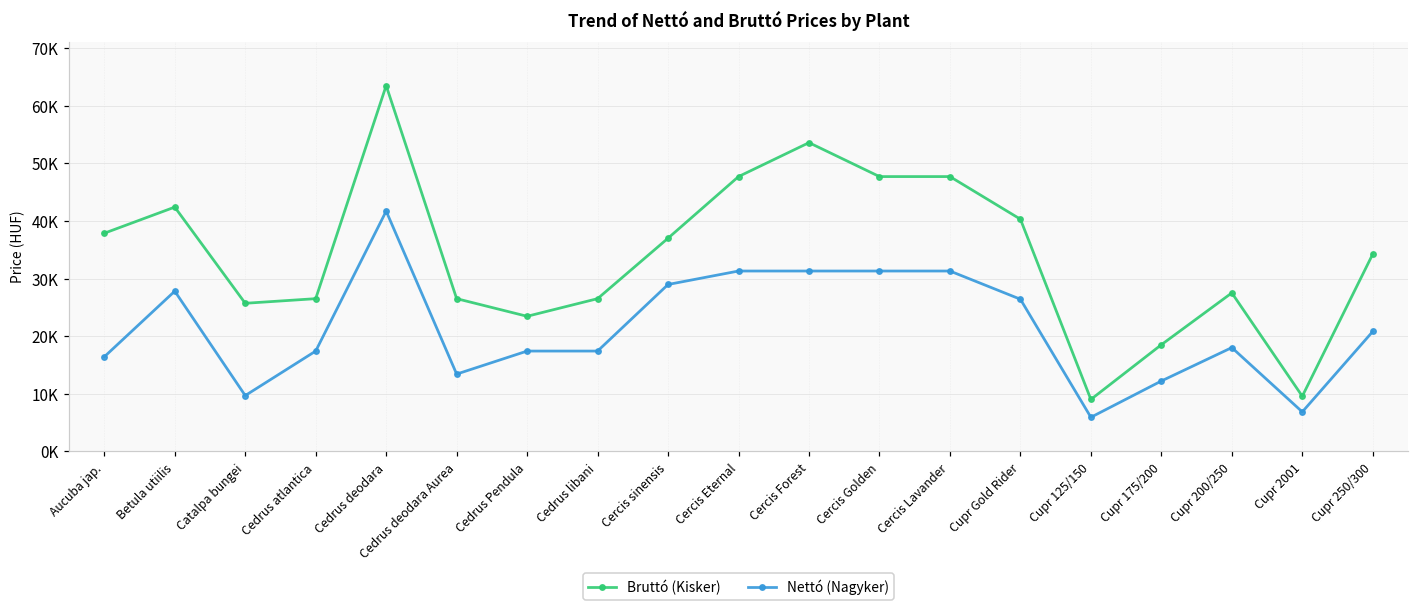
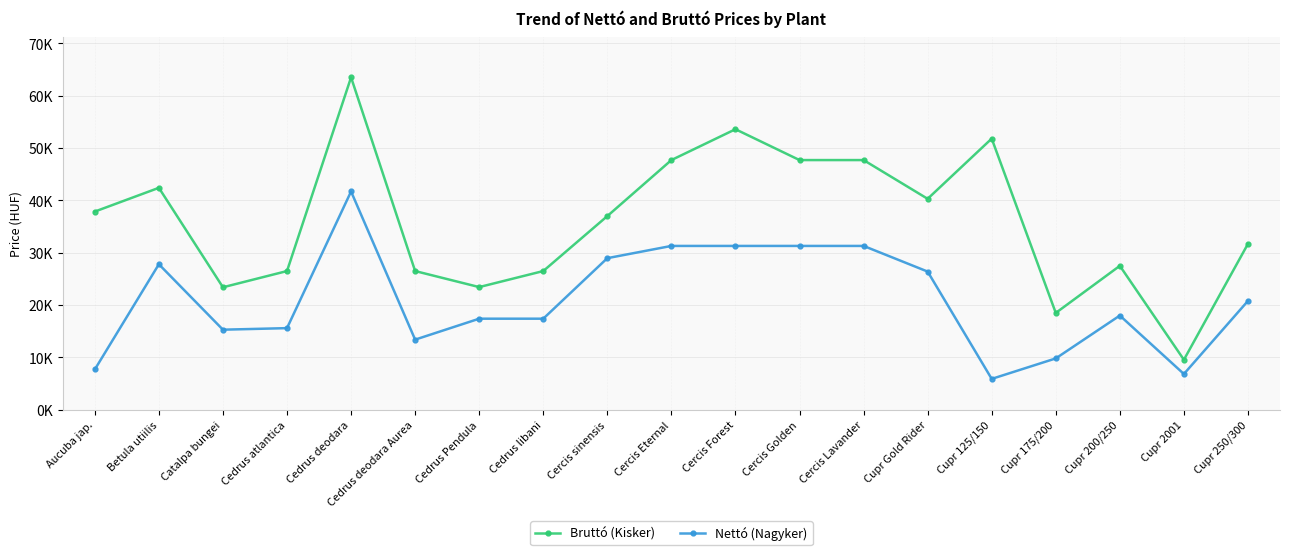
Nettó (Nagyker), Aucuba jap.: 16000 -> 8000
Bruttó (Kisker), Catalpa bungei: 26000 -> 23000
Nettó (Nagyker), Catalpa bungei: 10000 -> 15000
Nettó (Nagyker), Cedrus atlantica: 17000 -> 16000
Bruttó (Kisker), Cupr 125/150: 9000 -> 52000
Nettó (Nagyker), Cupr 175/200: 12000 -> 10000
Bruttó (Kisker), Cupr 250/300: 34000 -> 32000
